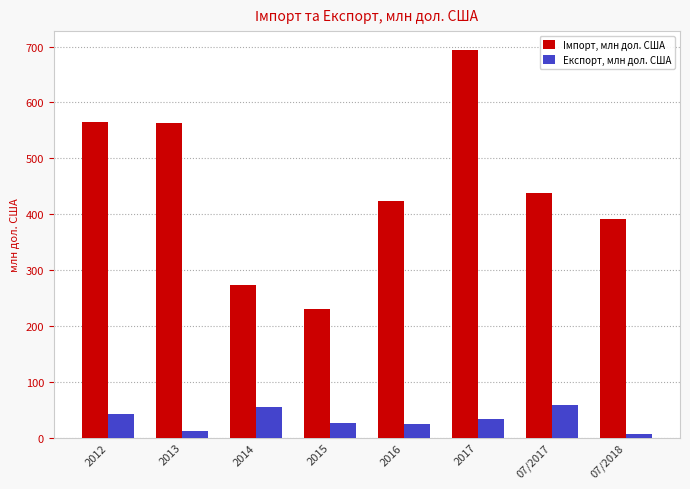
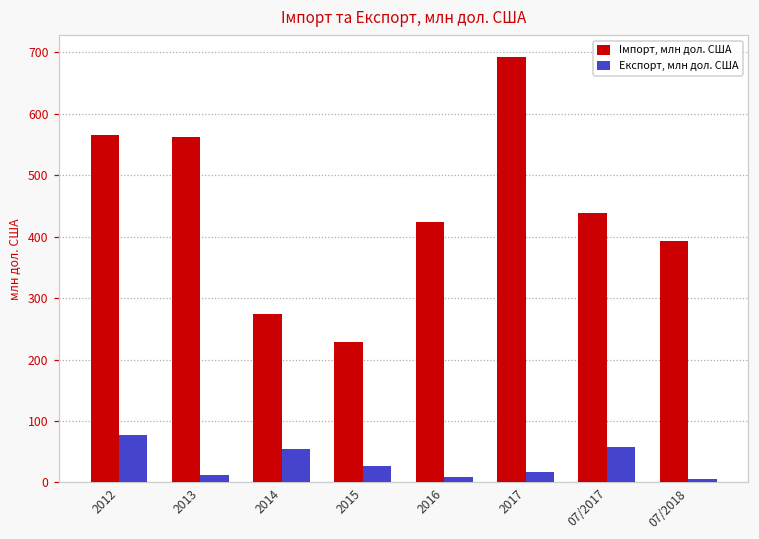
Експорт, млн дол. США, 2012: 40 -> 80
Експорт, млн дол. США, 2016: 20 -> 10
Експорт, млн дол. США, 2017: 30 -> 20
